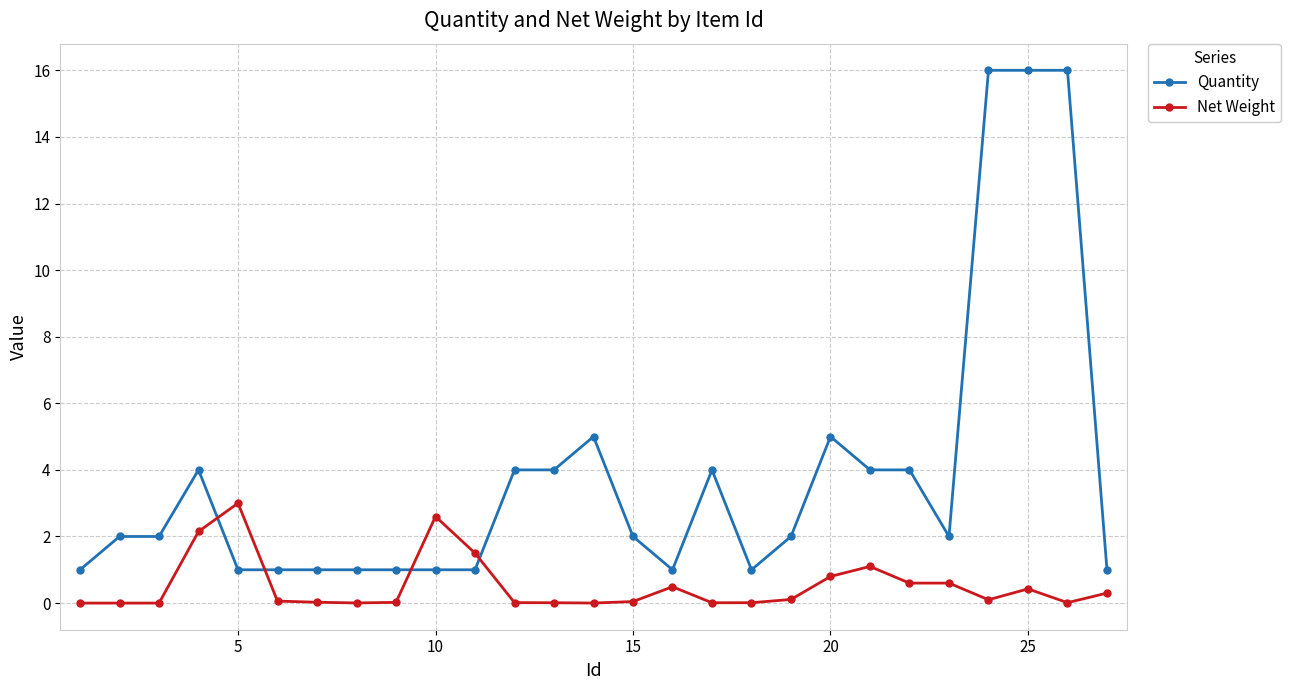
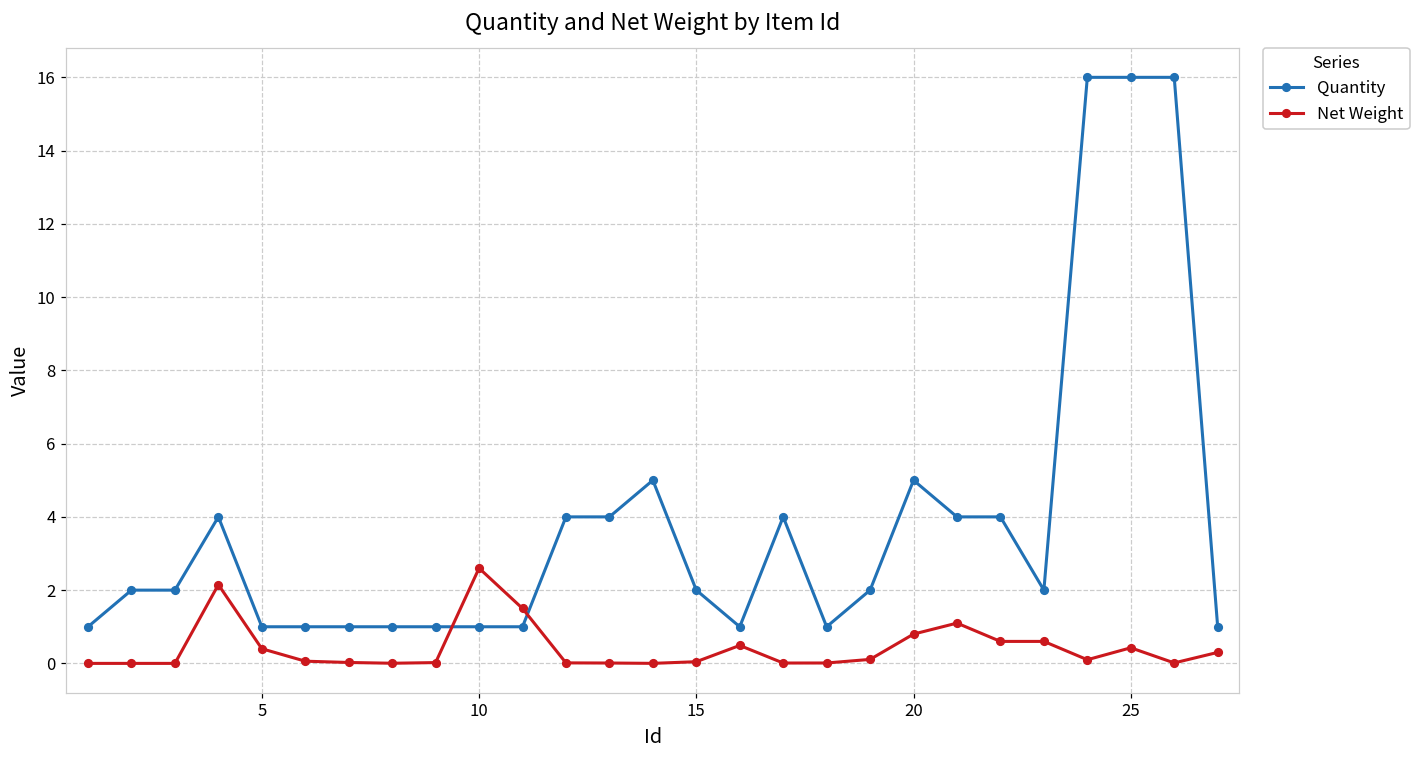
Net Weight, 5: 3.0 -> 0.4
